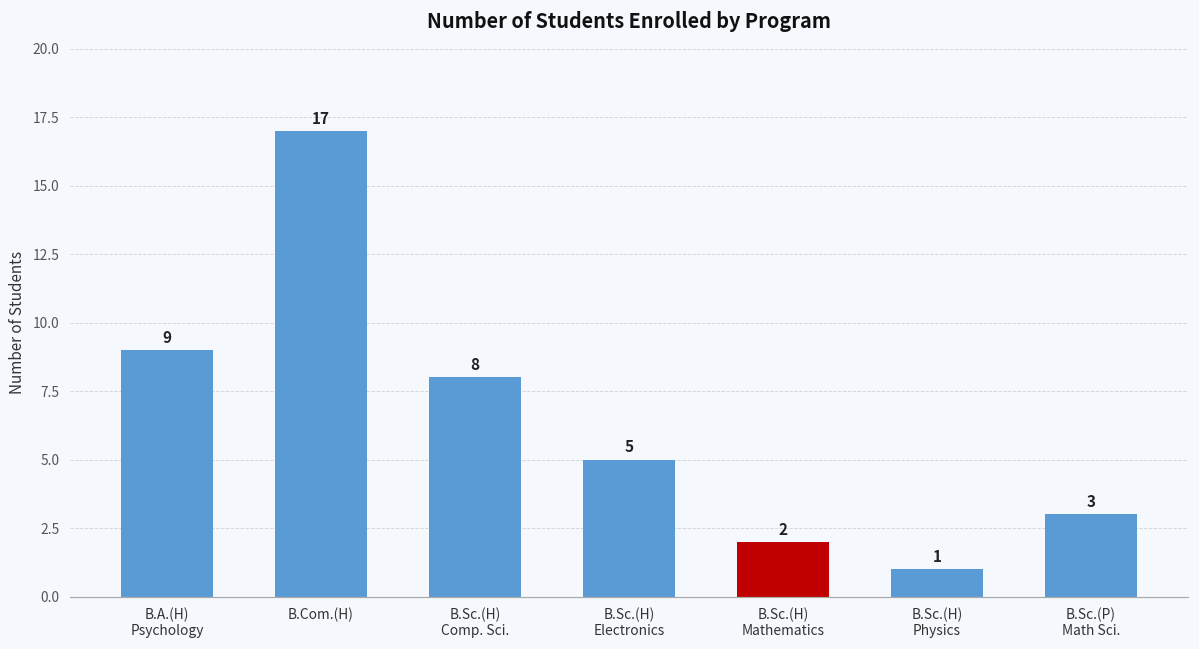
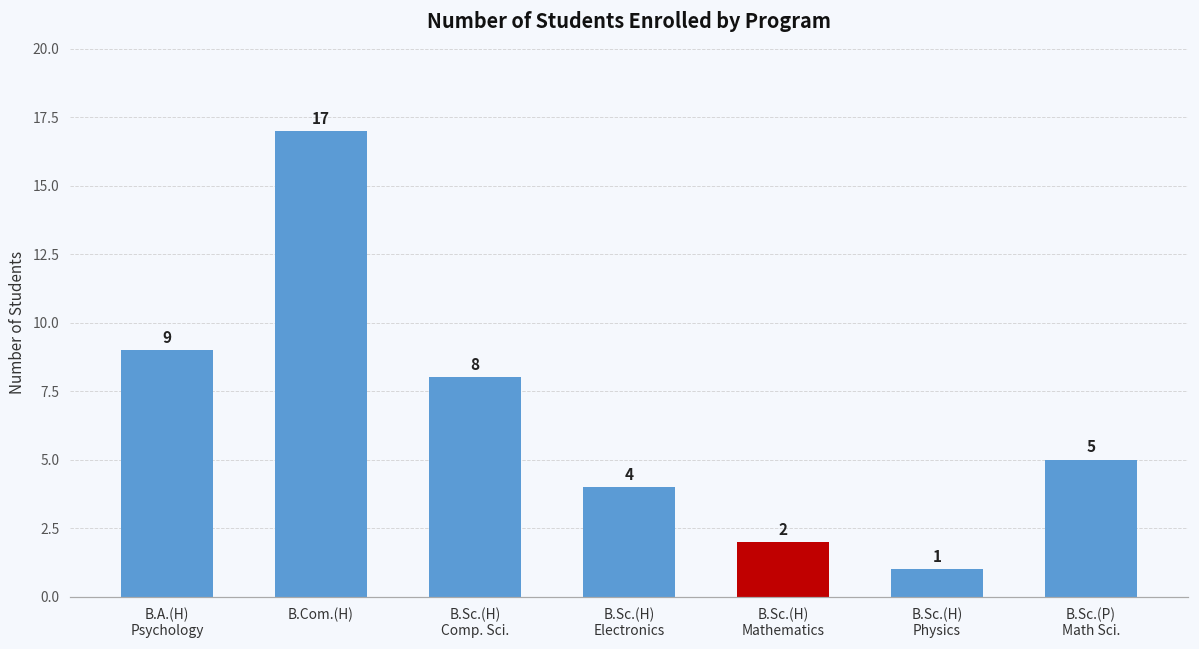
B.Sc.(H) Electronics: 5 -> 4
B.Sc.(P) Math Sci.: 3 -> 5
